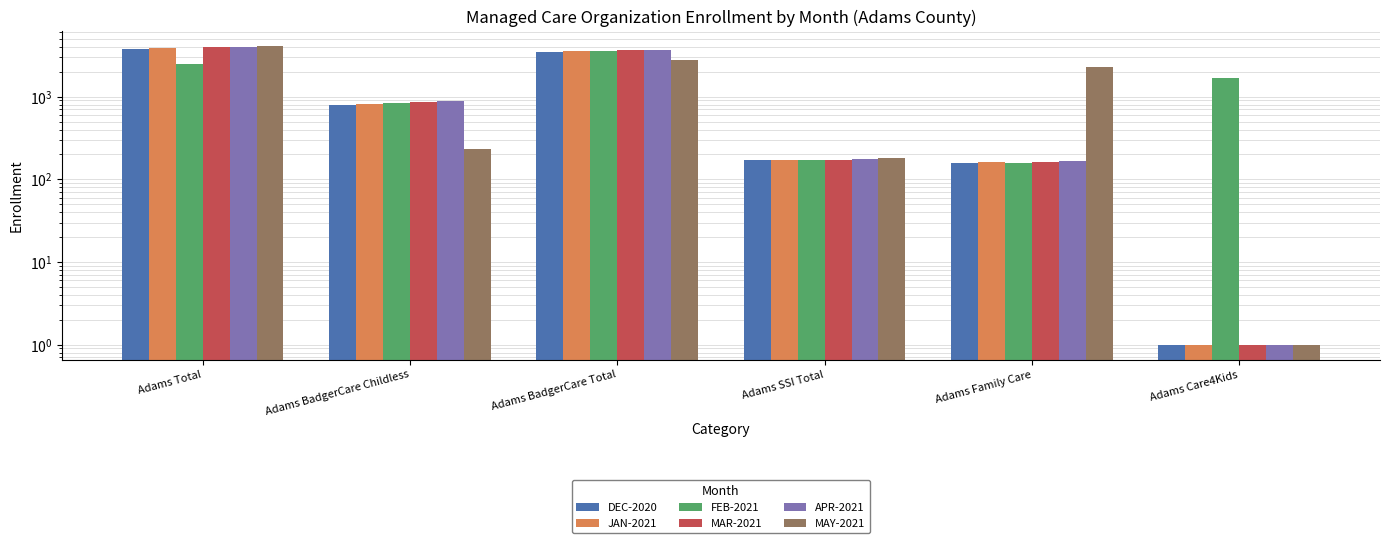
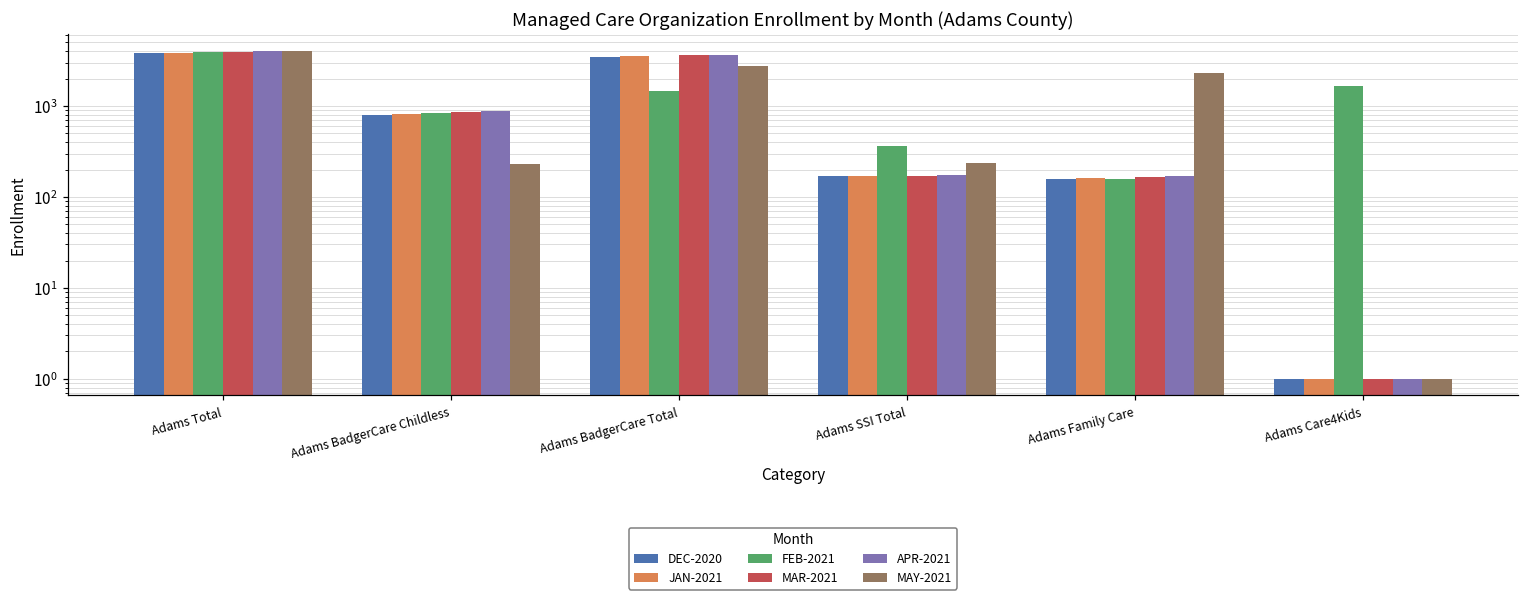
FEB-2021, Adams Total: 2500 -> 4000
FEB-2021, Adams BadgerCare Total: 4000 -> 1400
FEB-2021, Adams SSI Total: 170 -> 400
MAY-2021, Adams SSI Total: 180 -> 240
